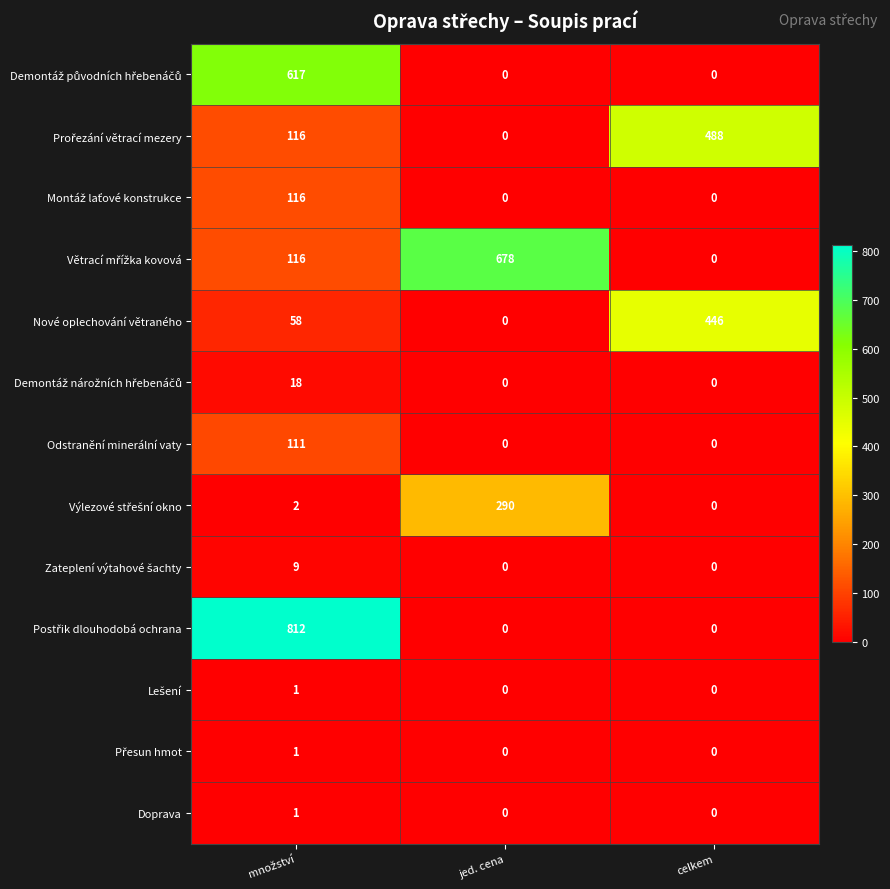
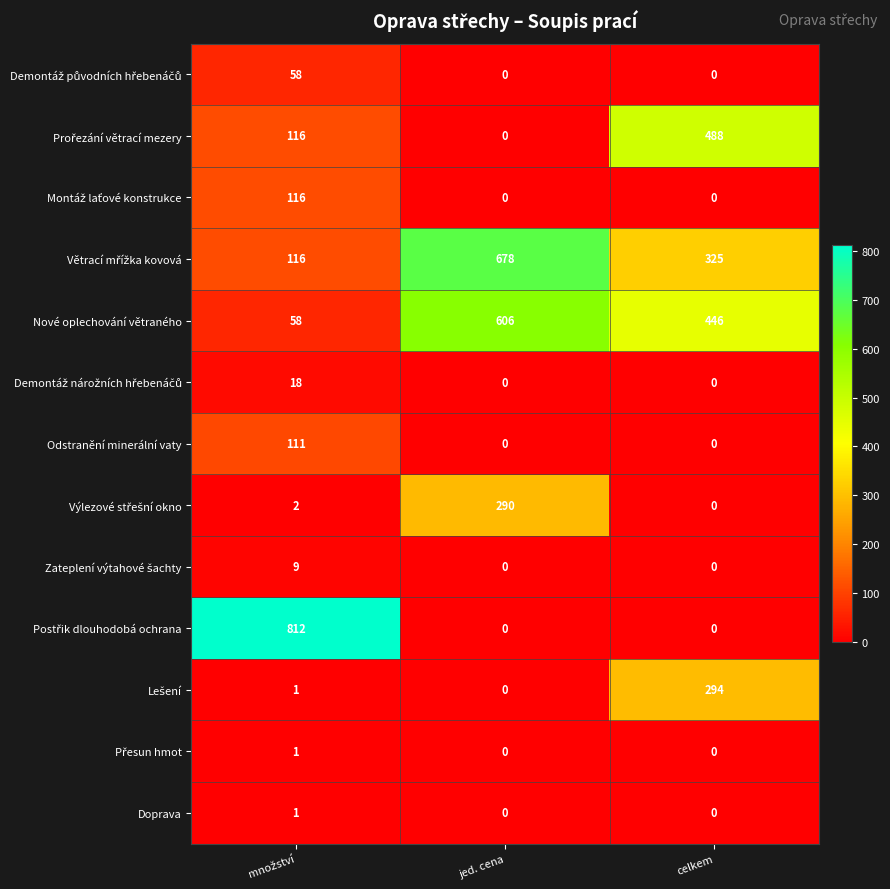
Demontáž původních hřebenáčů, množství: 617 -> 58
Větrací mřížka kovová, celkem: 0 -> 325
Nové oplechování větraného, jed. cena: 0 -> 606
Lešení, celkem: 0 -> 294
